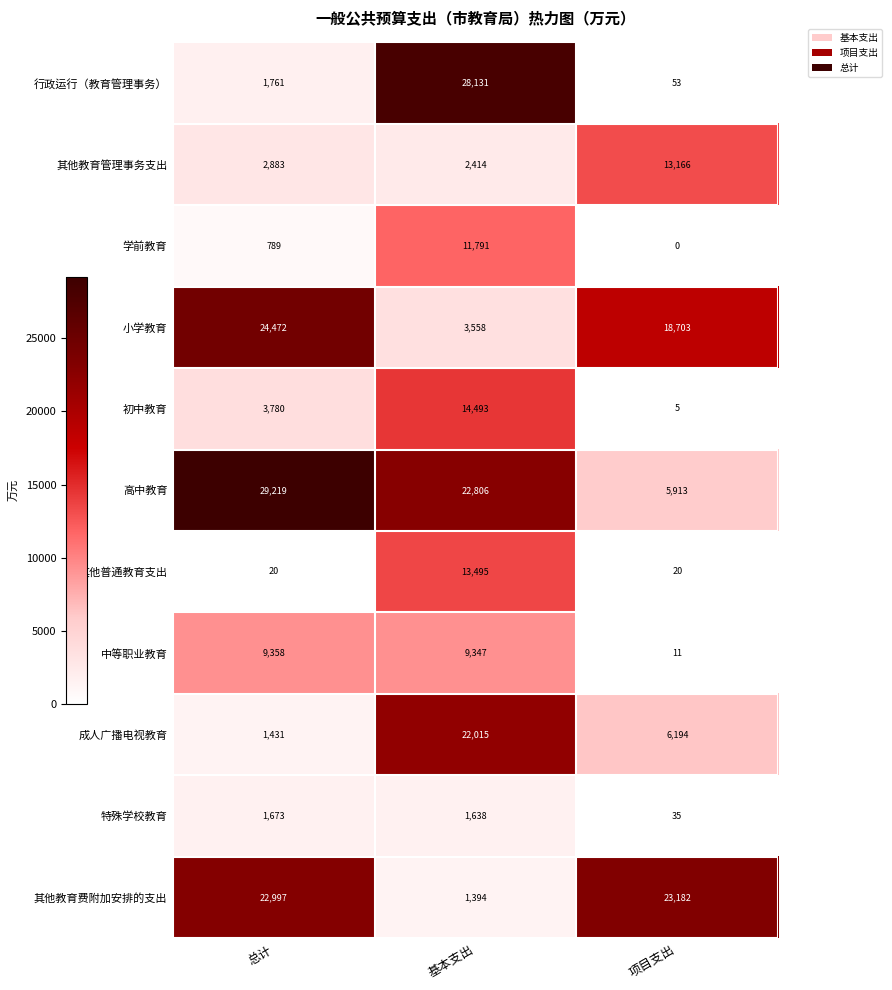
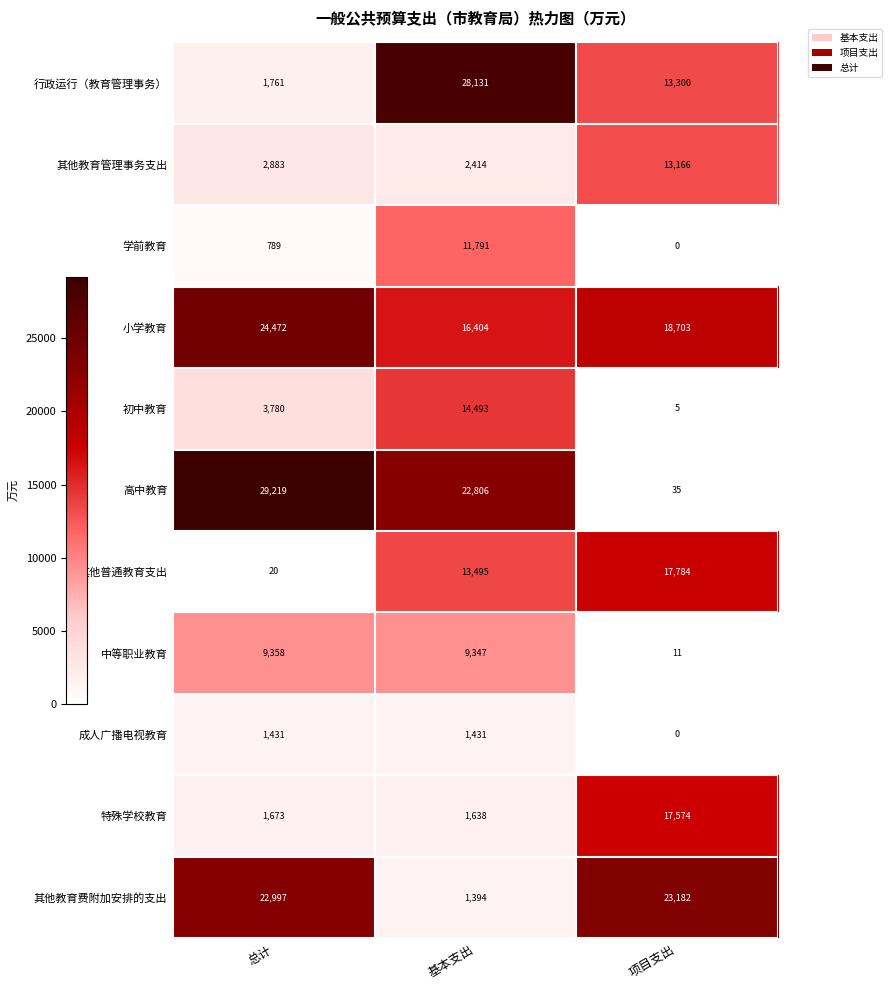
行政运行（教育管理事务）, 项目支出: 53 -> 13,300
小学教育, 基本支出: 3,558 -> 16,404
高中教育, 项目支出: 5,913 -> 35
其他普通教育支出, 项目支出: 20 -> 17,784
成人广播电视教育, 基本支出: 22,015 -> 1,431
成人广播电视教育, 项目支出: 6,194 -> 0
特殊学校教育, 项目支出: 35 -> 17,574
